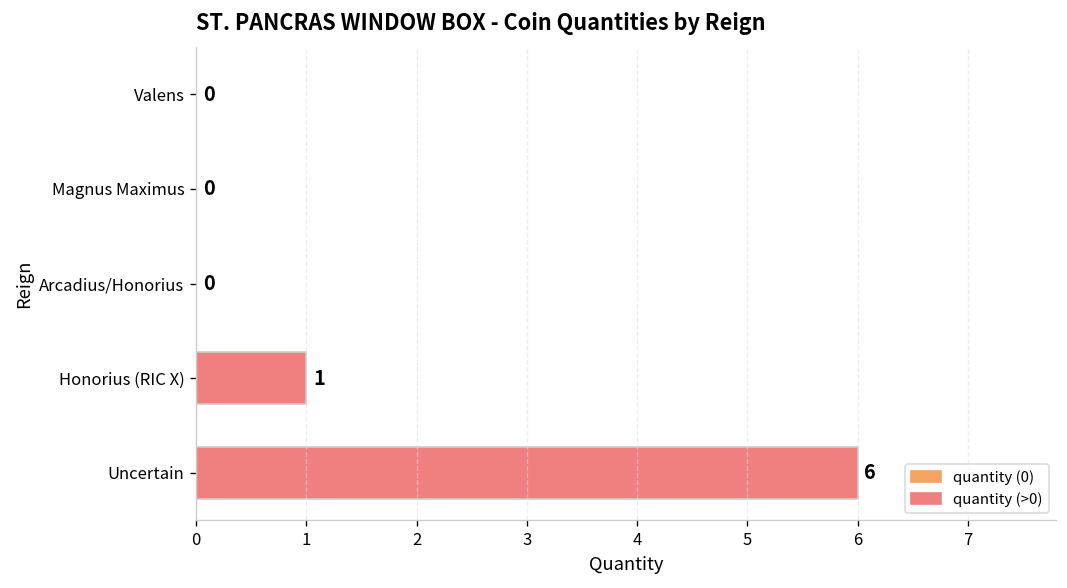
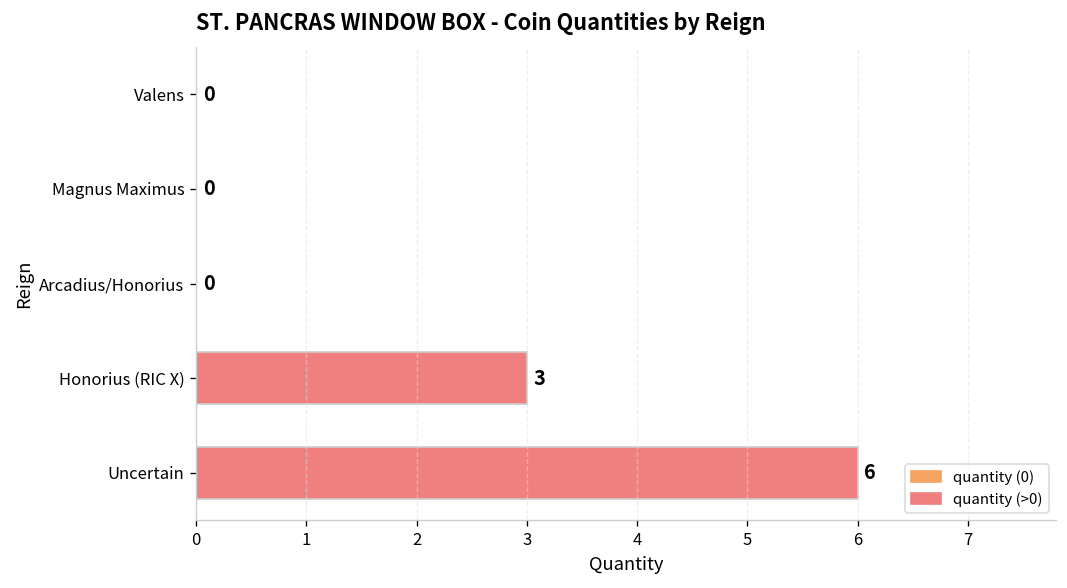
Honorius (RIC X): 1 -> 3
